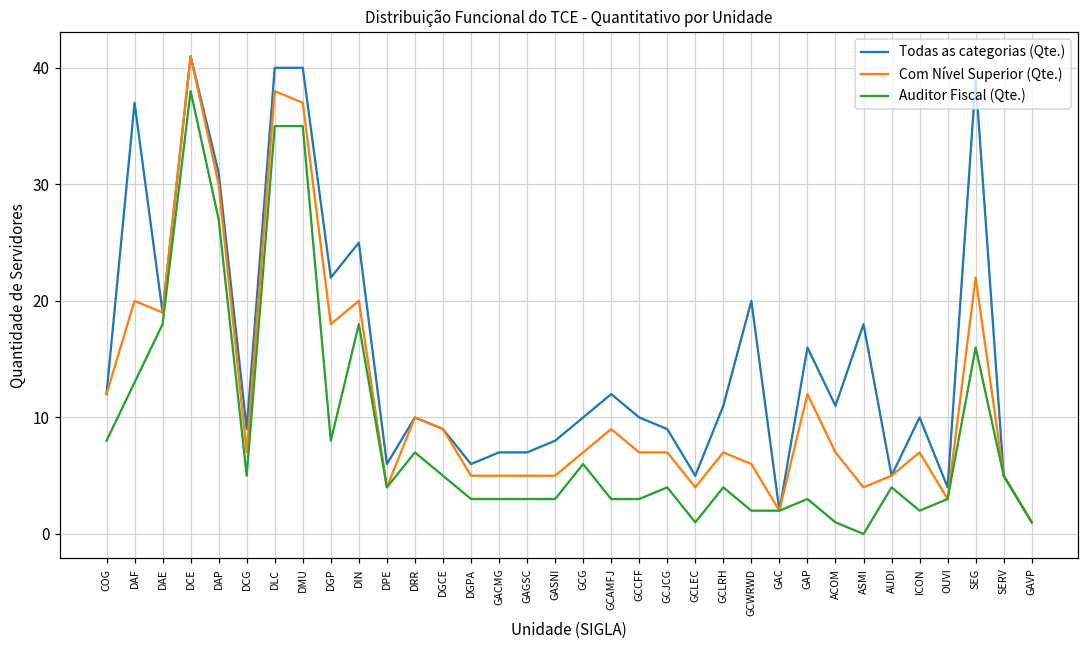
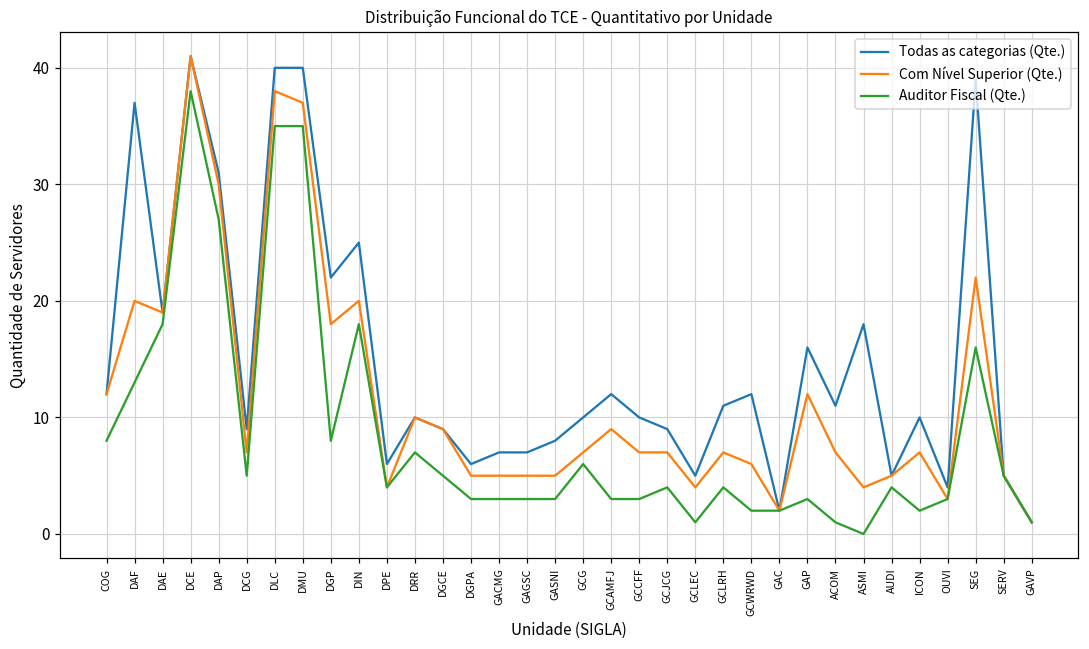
Todas as categorias (Qte.), GCWRWD: 20 -> 12
